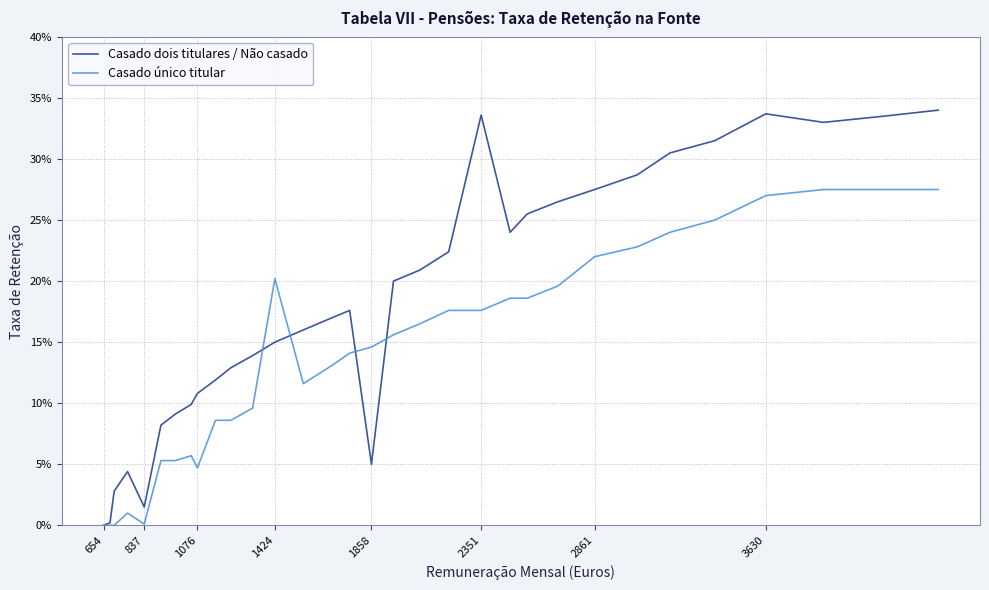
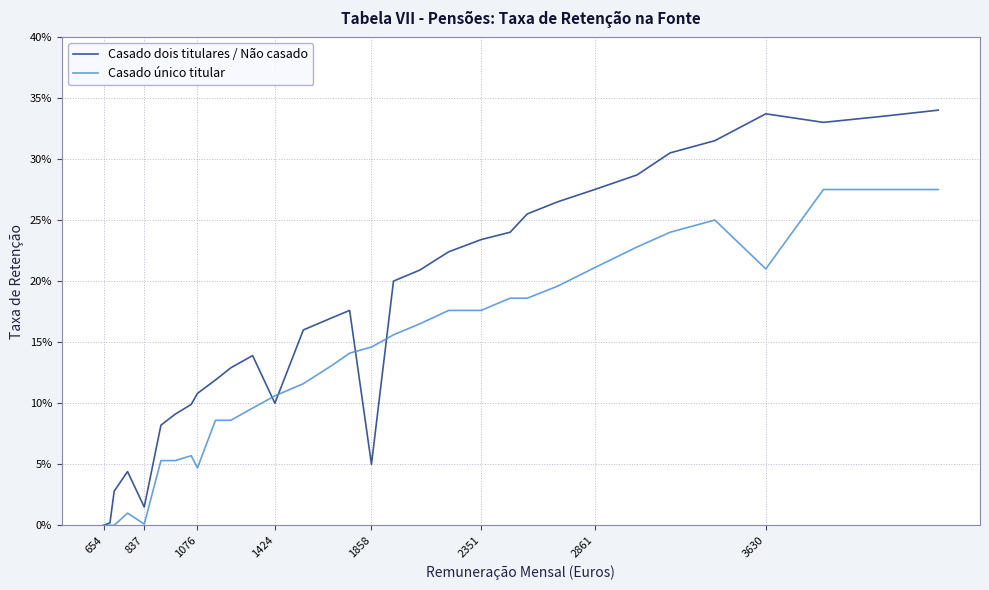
Casado dois titulares / Não casado, 1424: 15.0% -> 10.0%
Casado único titular, 1424: 20.2% -> 10.6%
Casado dois titulares / Não casado, 2351: 33.6% -> 23.4%
Casado único titular, 2861: 22.0% -> 21.1%
Casado único titular, 3630: 27.0% -> 21.0%
